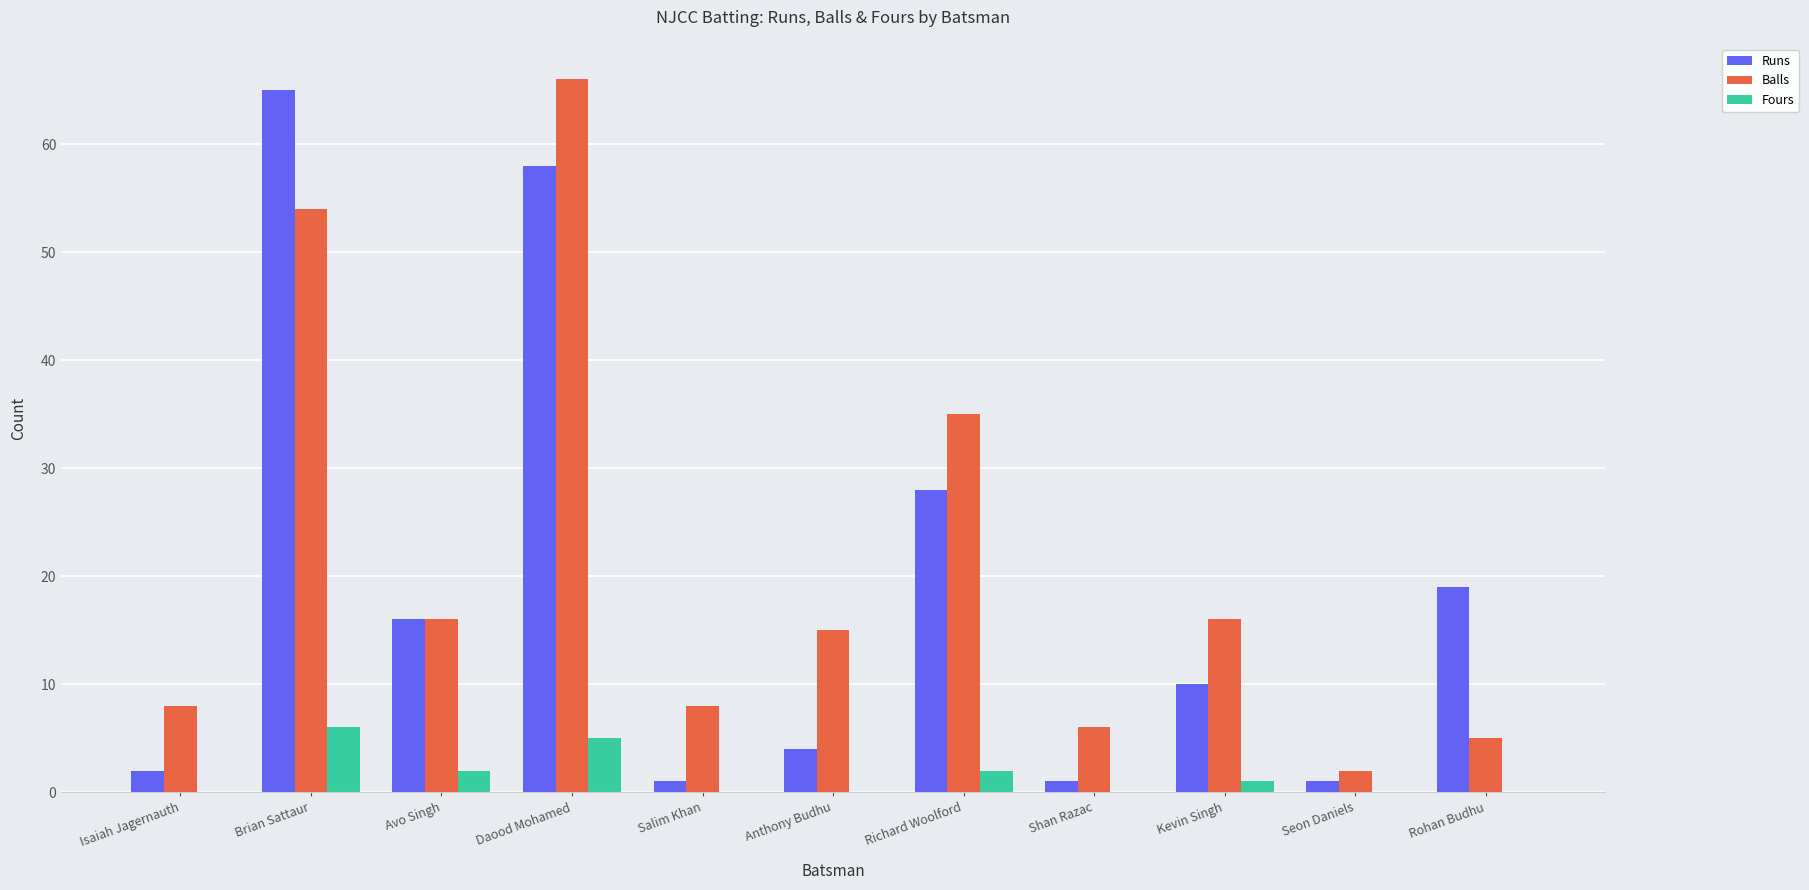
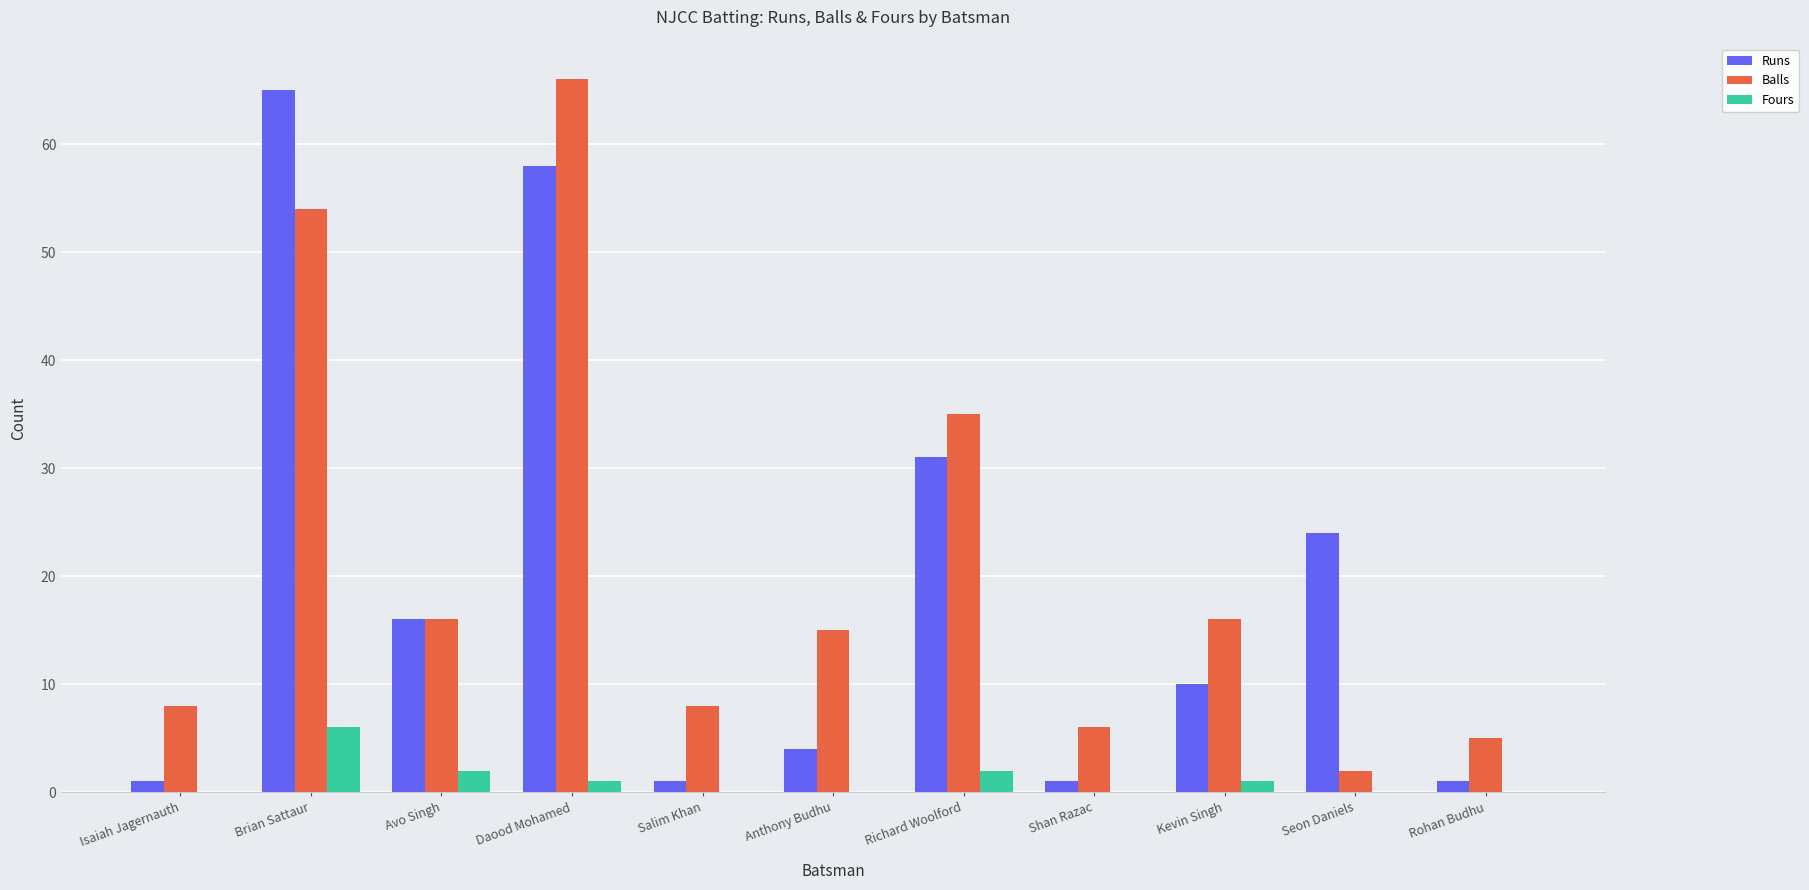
Runs, Isaiah Jagernauth: 2 -> 1
Fours, Daood Mohamed: 5 -> 1
Runs, Richard Woolford: 28 -> 31
Runs, Seon Daniels: 1 -> 24
Runs, Rohan Budhu: 19 -> 1
